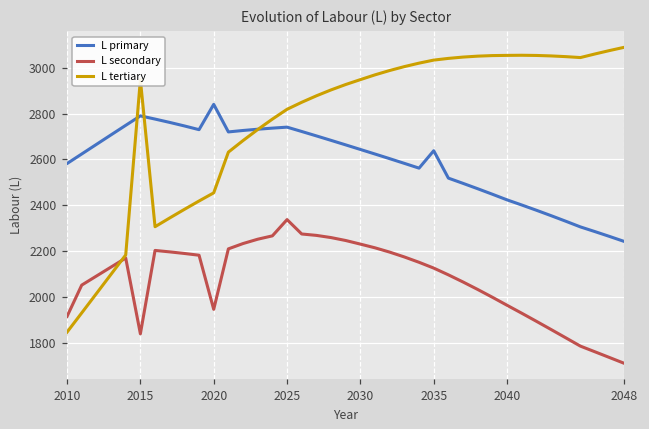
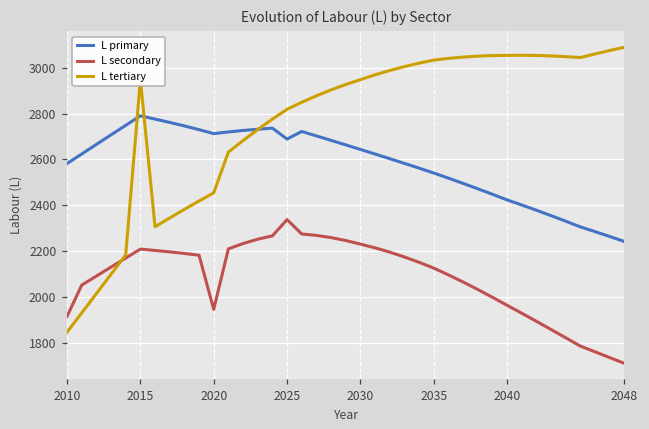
L secondary, 2015: 1840 -> 2210
L primary, 2020: 2840 -> 2710
L primary, 2025: 2740 -> 2690
L primary, 2035: 2640 -> 2540
